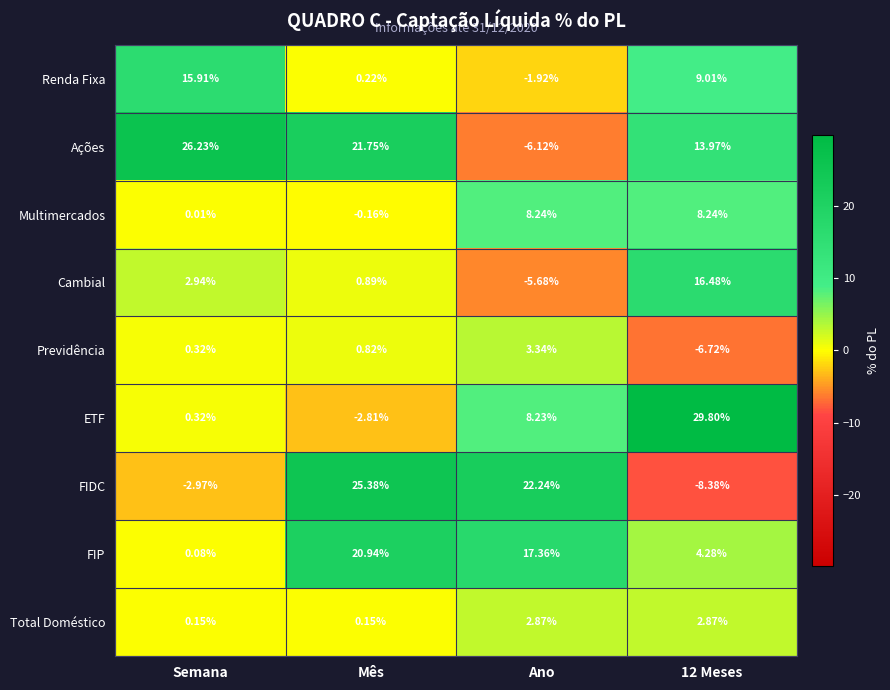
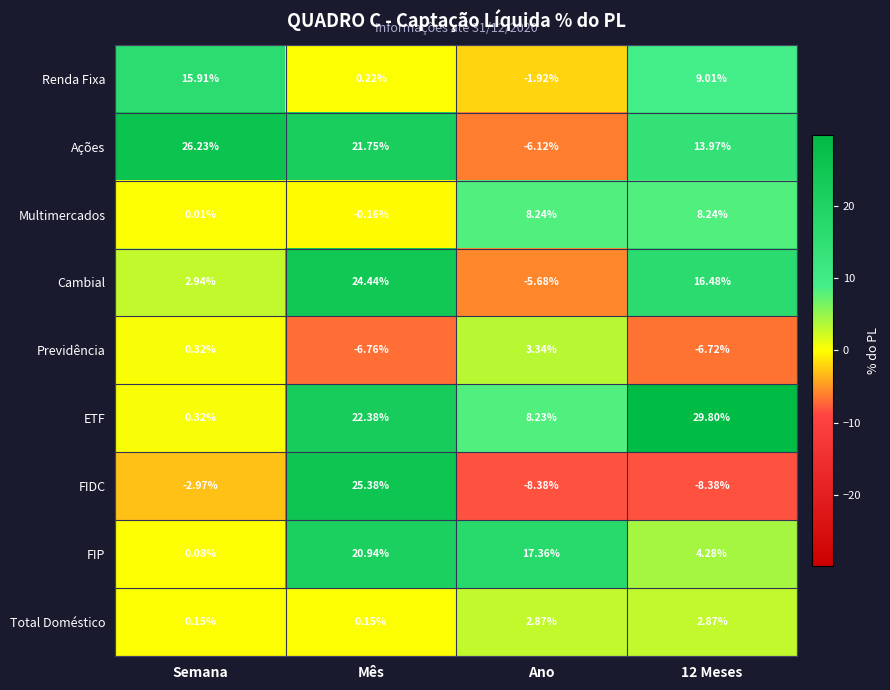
Cambial, Mês: 0.89% -> 24.44%
Previdência, Mês: 0.82% -> -6.76%
ETF, Mês: -2.81% -> 22.38%
FIDC, Ano: 22.24% -> -8.38%
